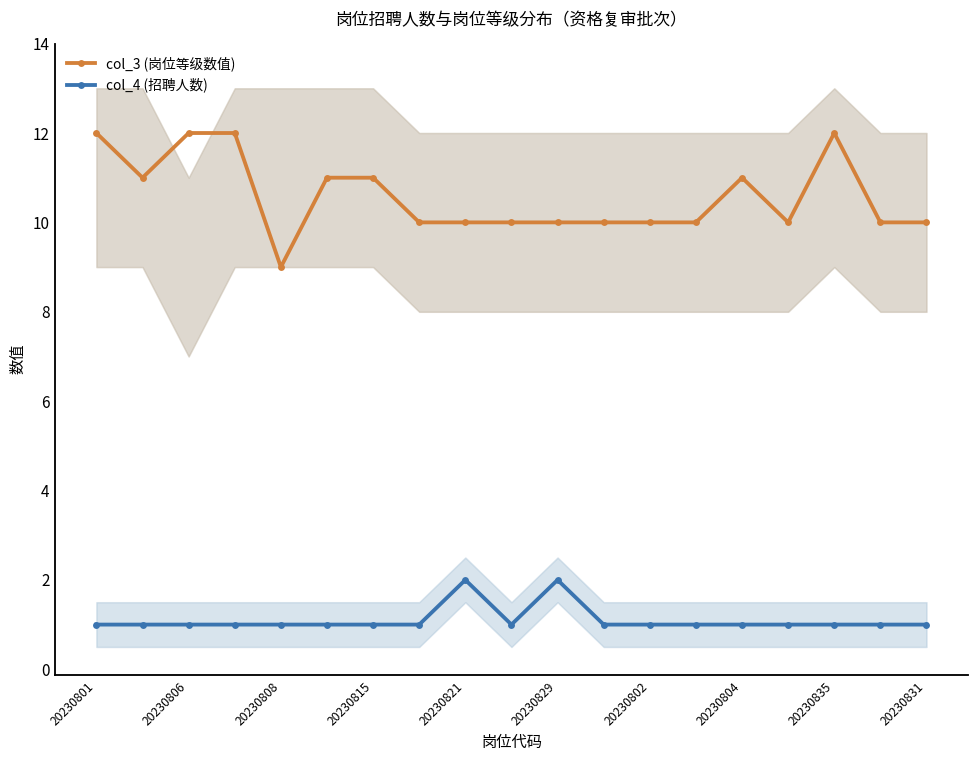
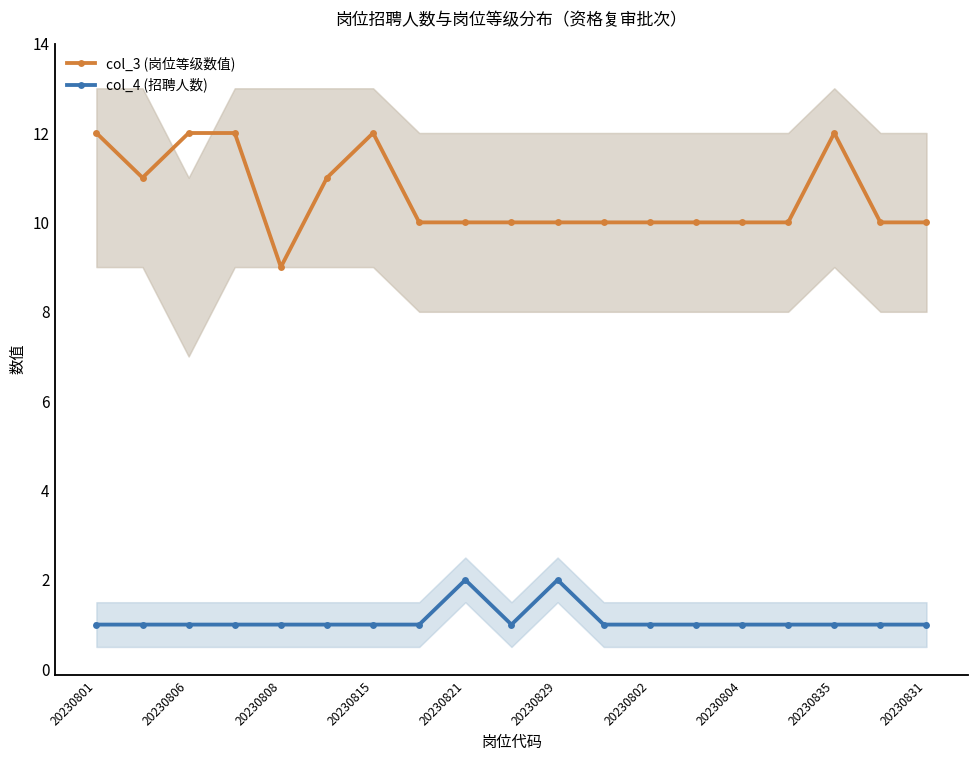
col_3 (岗位等级数值), 20230815: 11 -> 12
col_3 (岗位等级数值), 20230804: 11 -> 10
